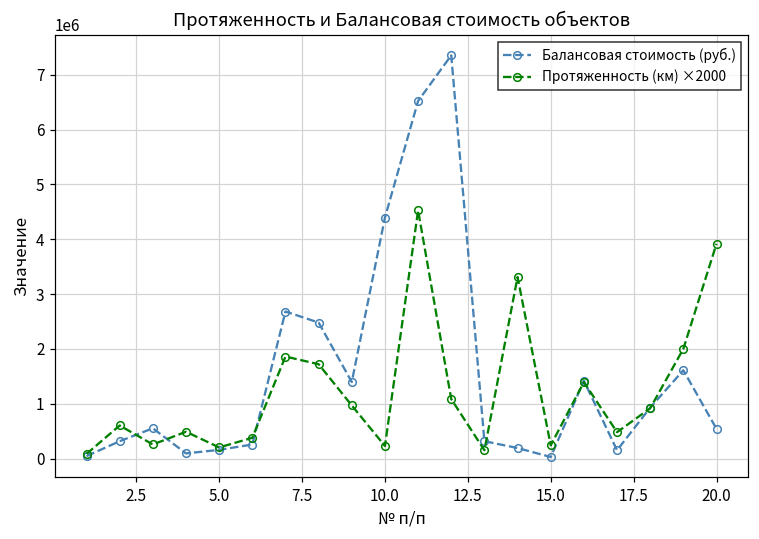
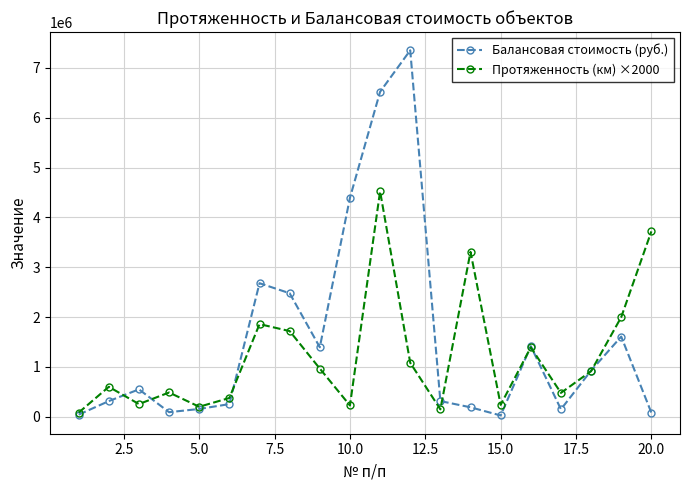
Балансовая стоимость (руб.), 20.0: 500000 -> 100000
Протяженность (км) ×2000, 20.0: 3900000 -> 3700000
